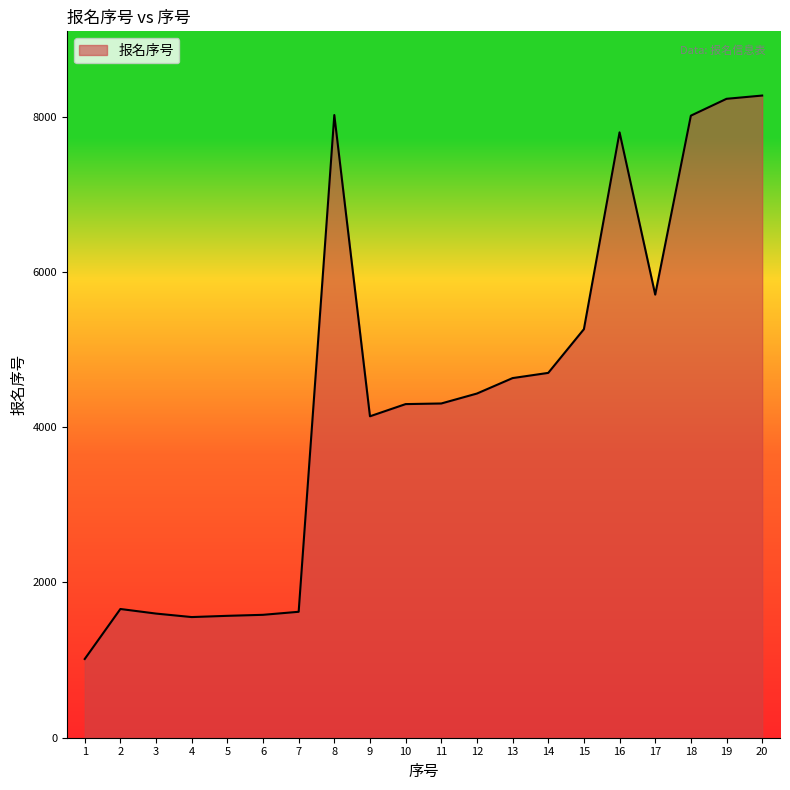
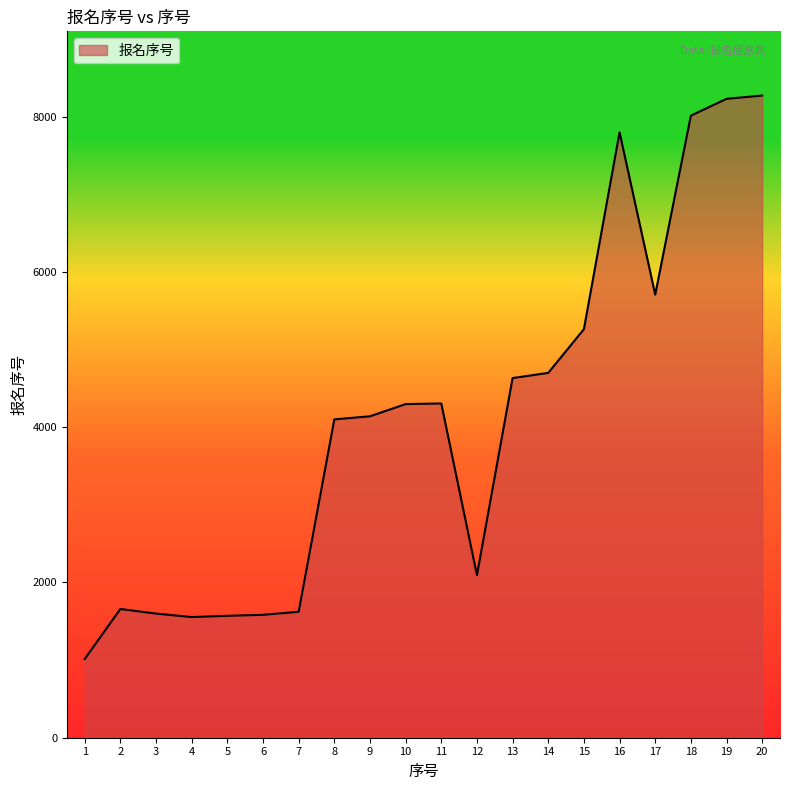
8: 8000 -> 4100
12: 4400 -> 2100
